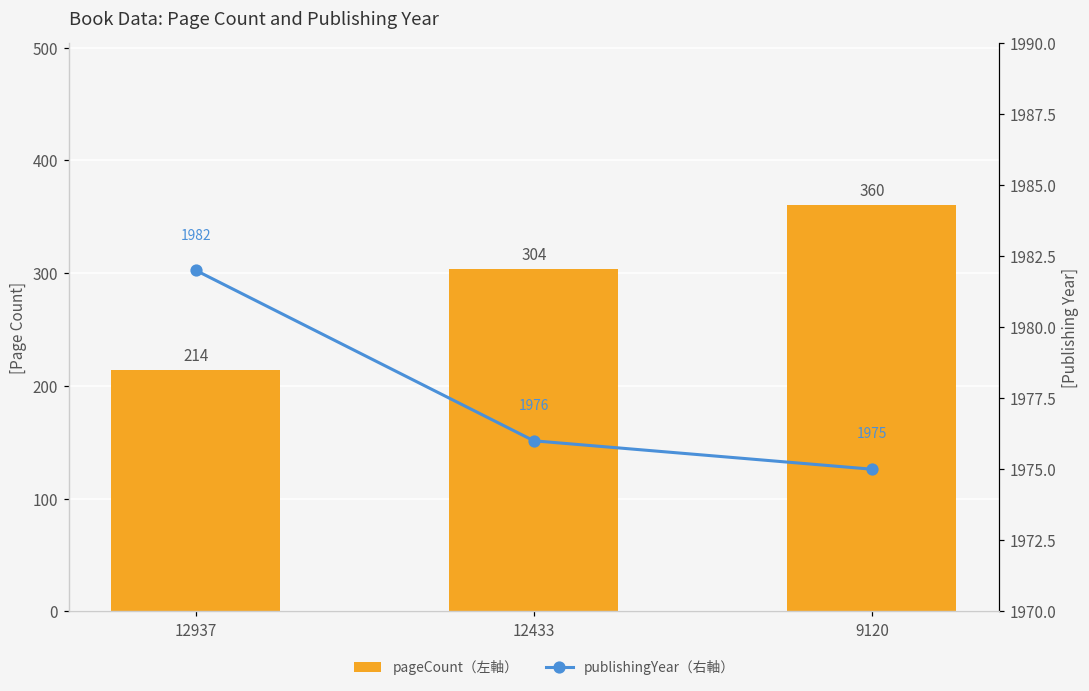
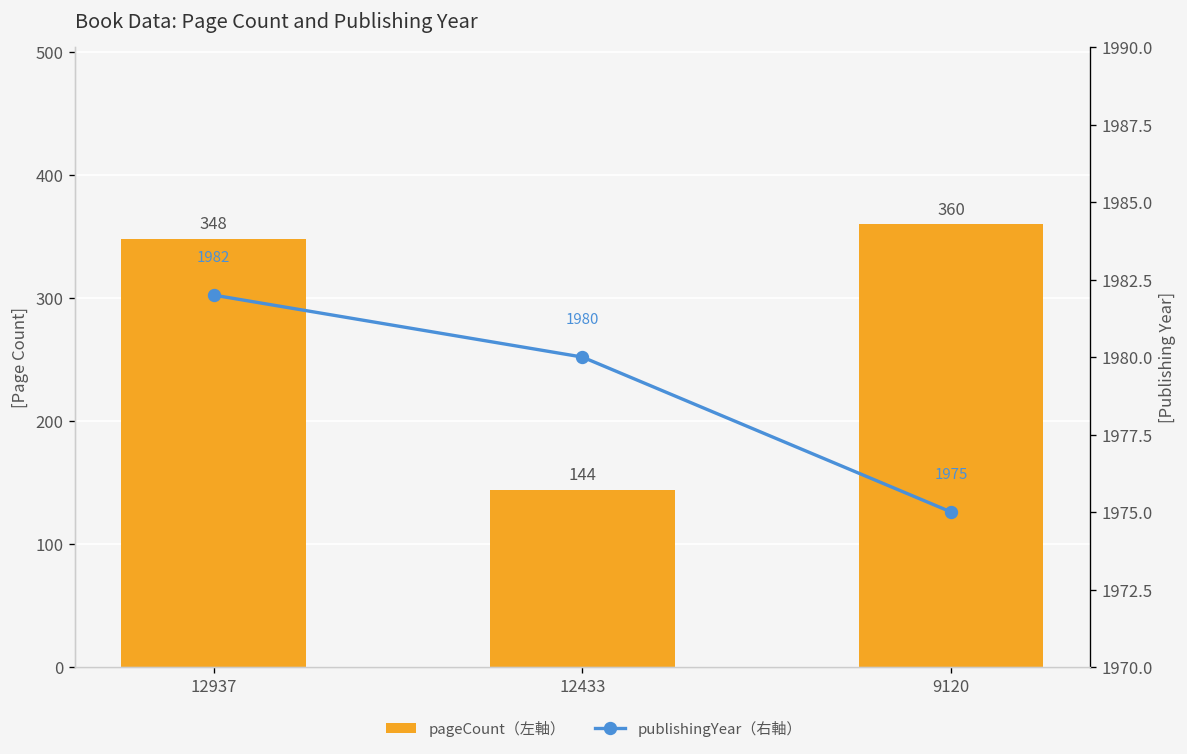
pageCount（左軸）, 12937: 214 -> 348
pageCount（左軸）, 12433: 304 -> 144
publishingYear（右軸）, 12433: 1976 -> 1980
